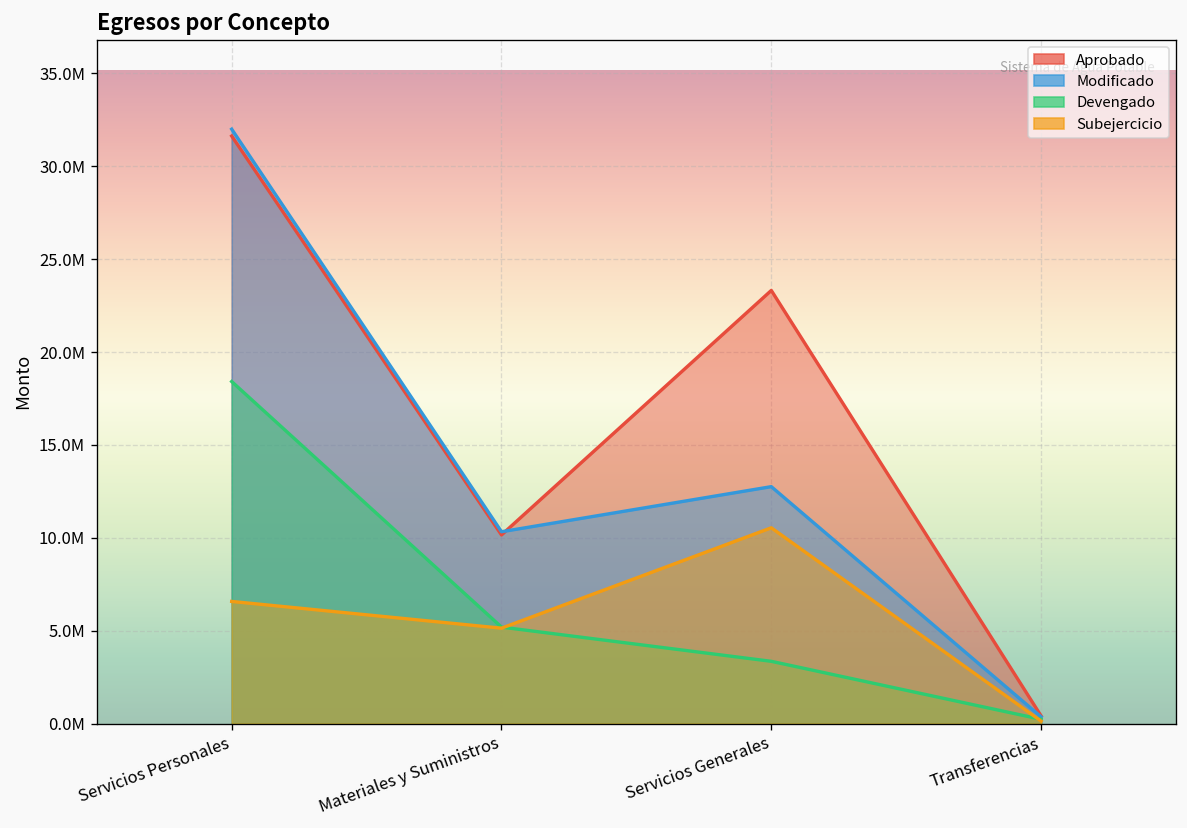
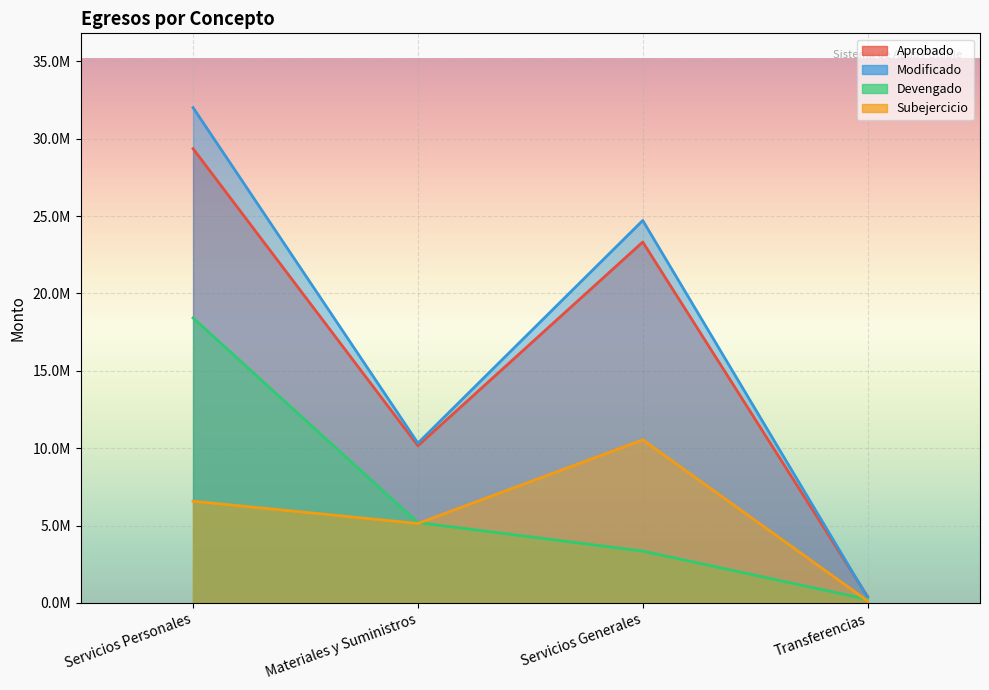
Aprobado, Servicios Personales: 31600000 -> 29400000
Modificado, Servicios Generales: 12800000 -> 24700000
